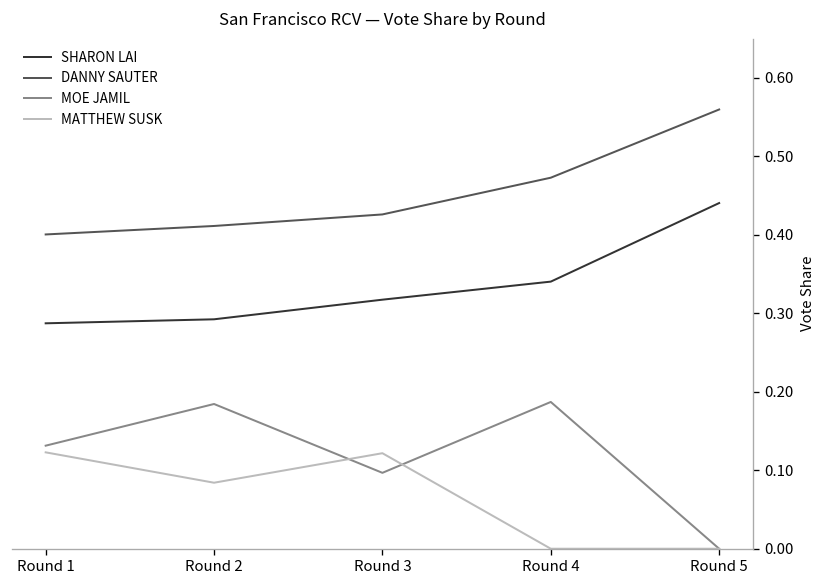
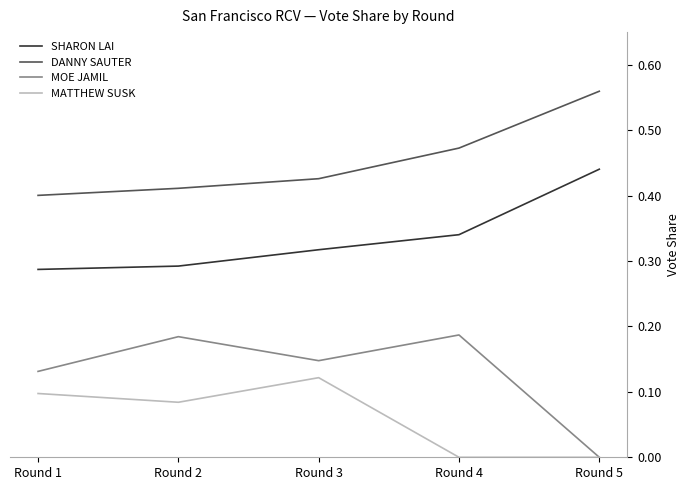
MATTHEW SUSK, Round 1: 0.12 -> 0.10
MOE JAMIL, Round 3: 0.10 -> 0.15
